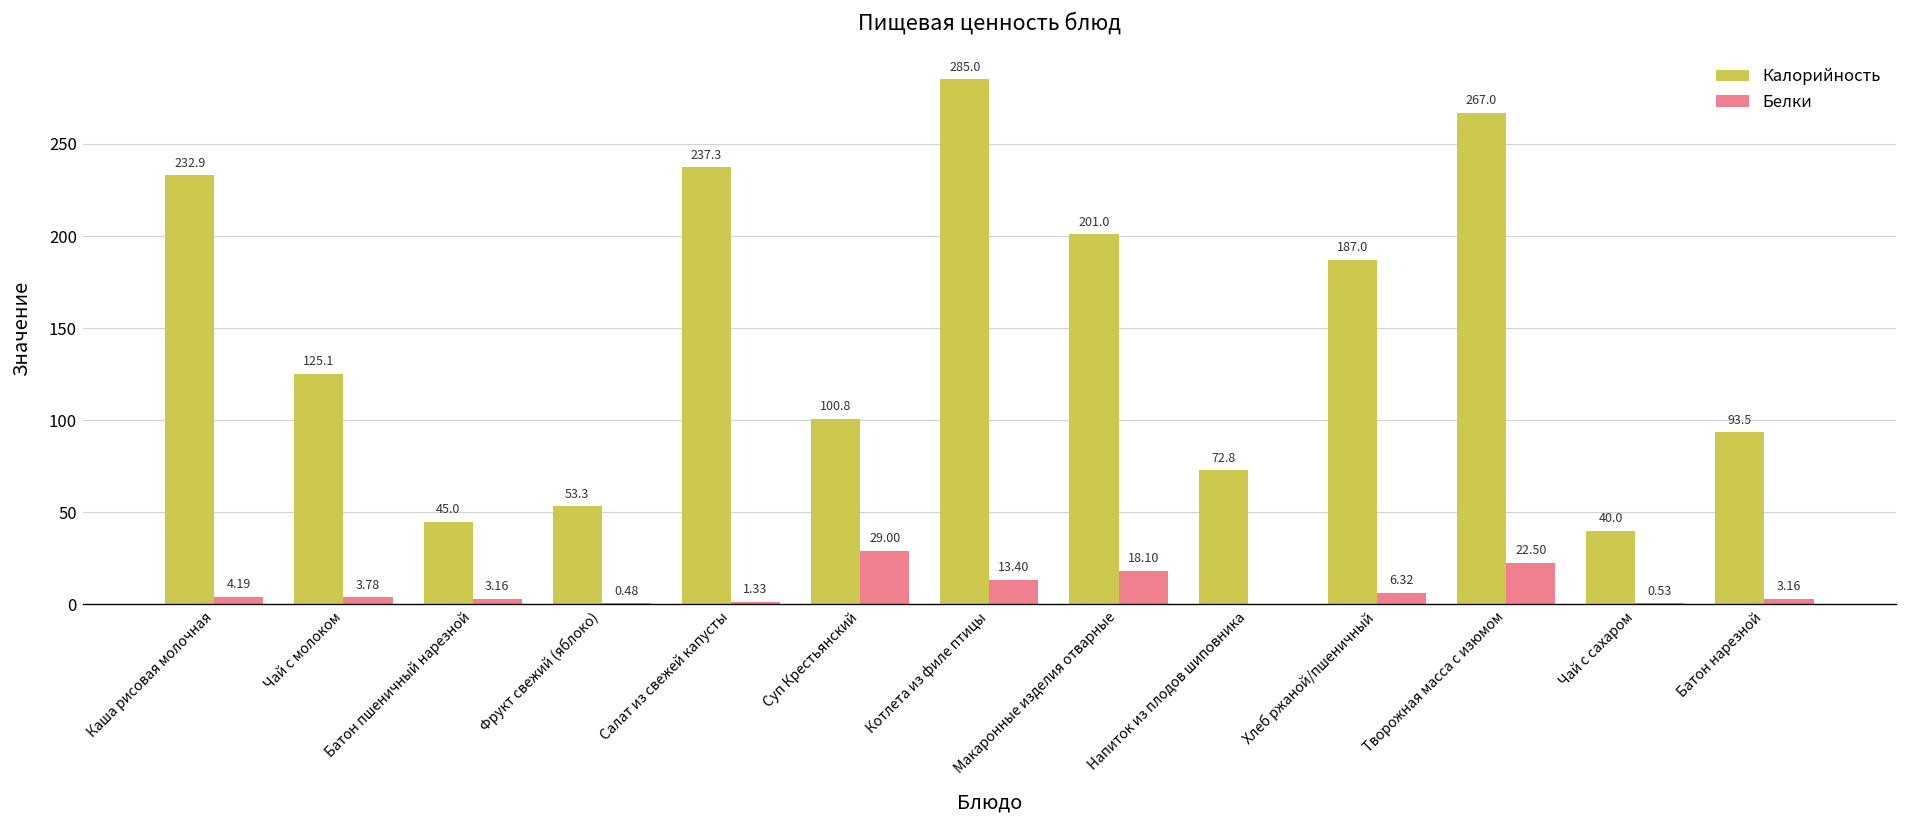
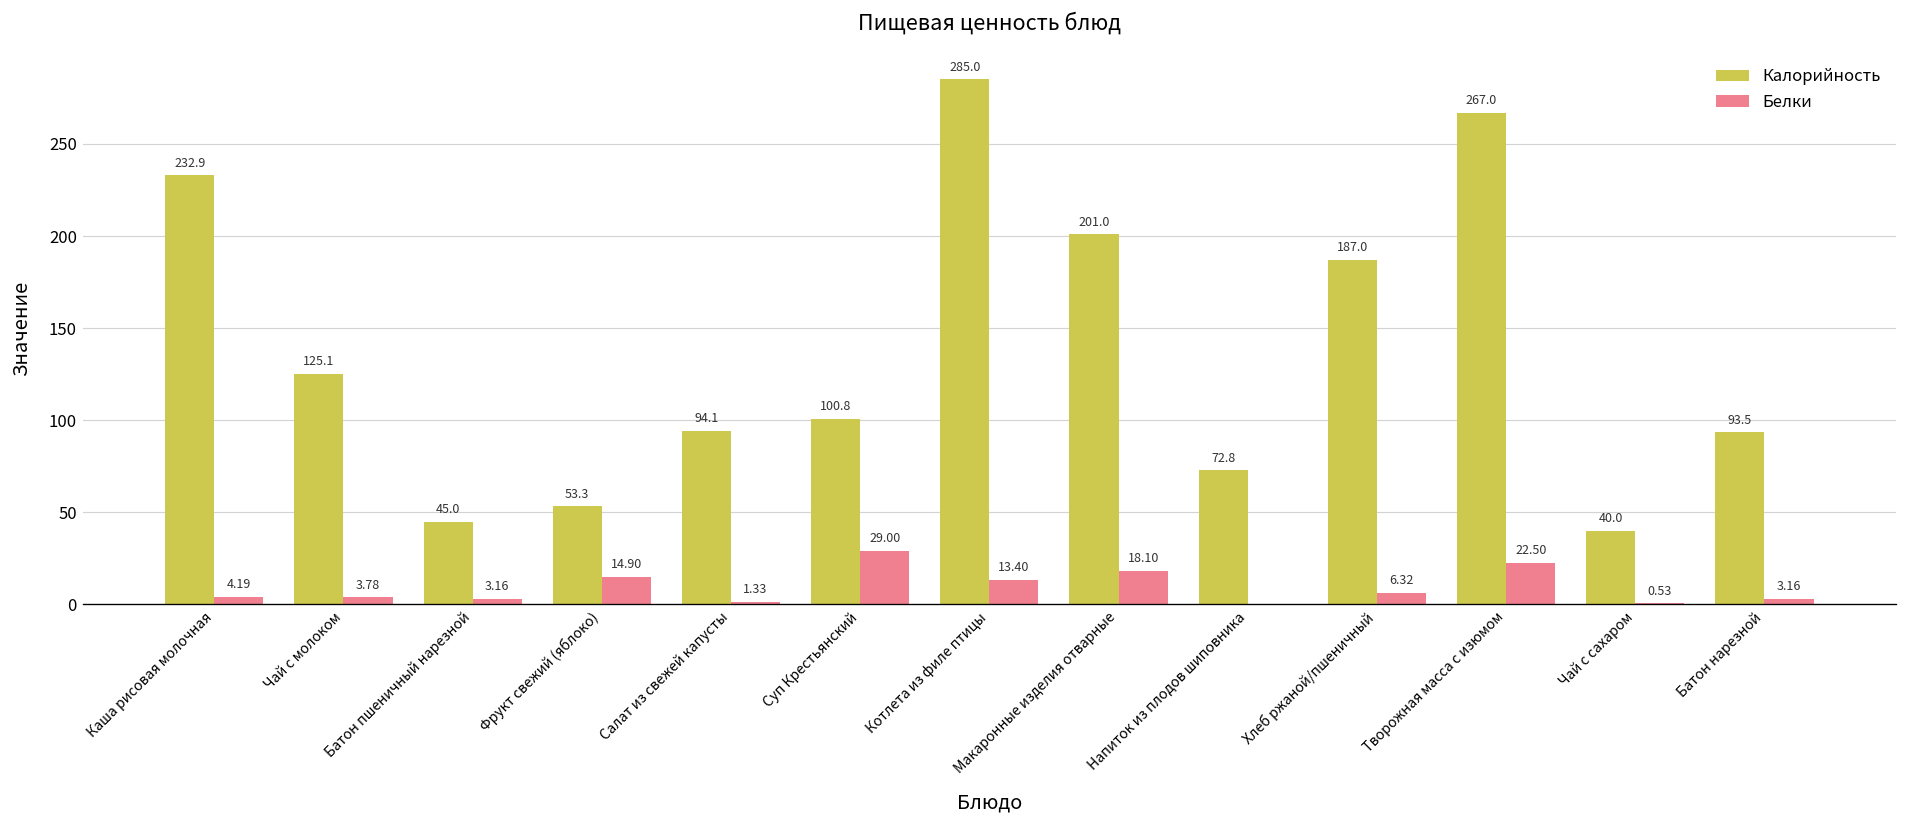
Белки, Фрукт свежий (яблоко): 0.48 -> 14.90
Калорийность, Салат из свежей капусты: 237.3 -> 94.1
